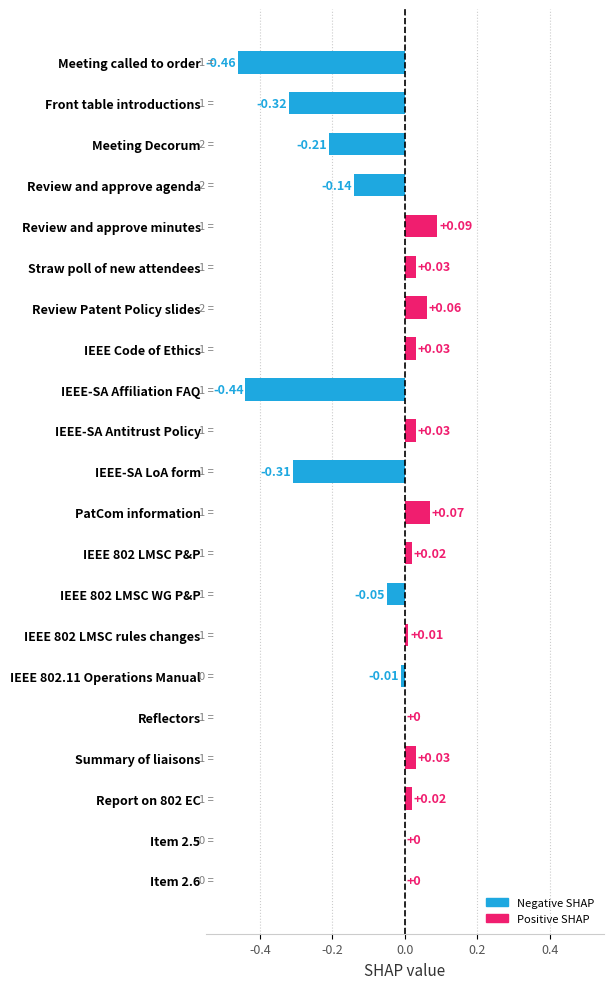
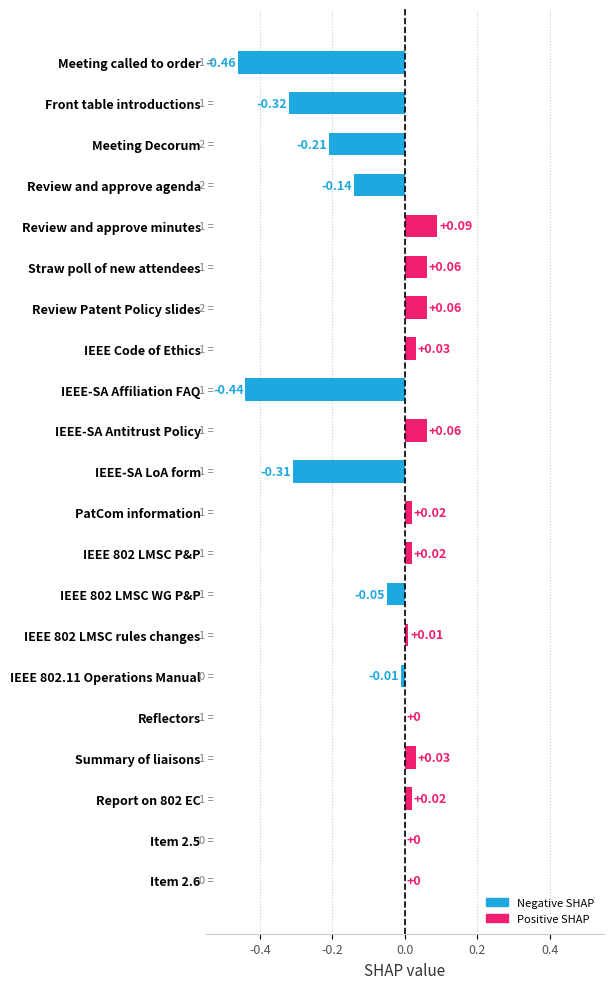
Straw poll of new attendees: +0.03 -> +0.06
IEEE-SA Antitrust Policy: +0.03 -> +0.06
PatCom information: +0.07 -> +0.02
